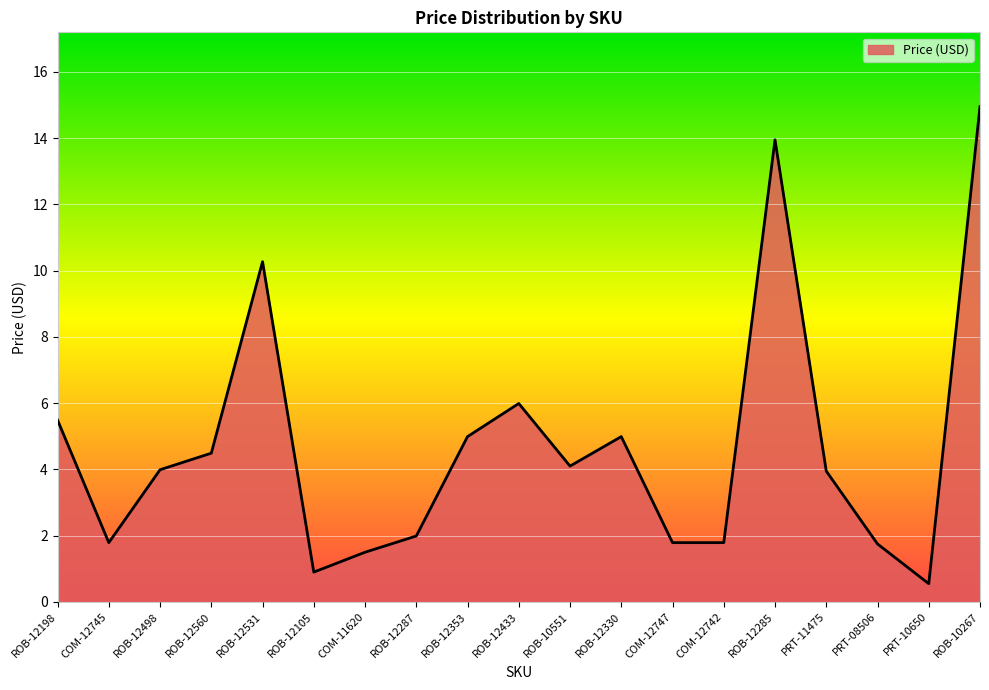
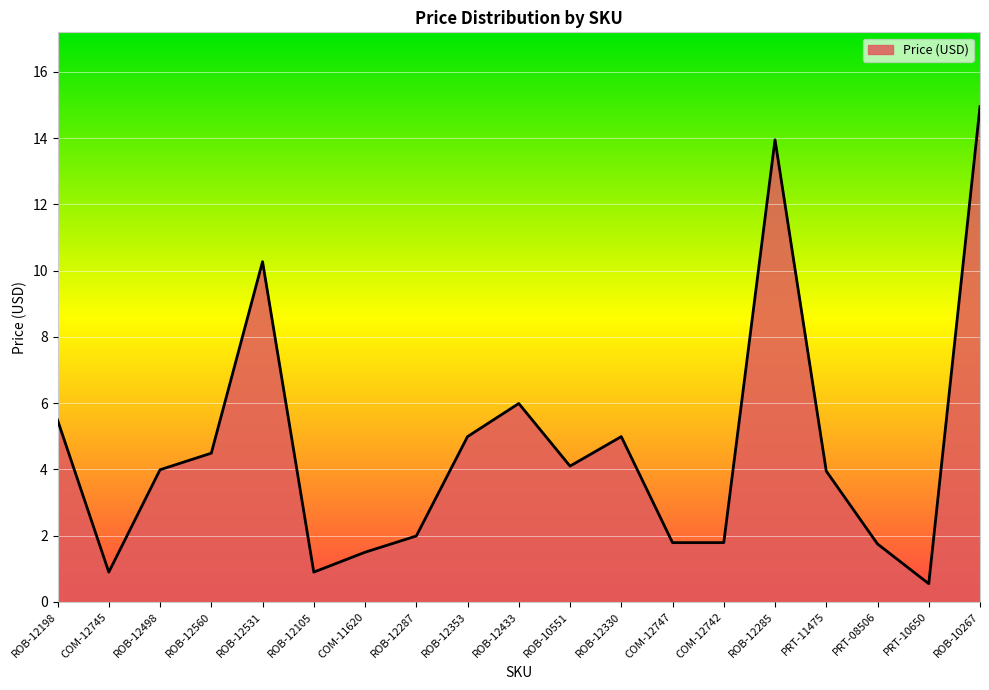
COM-12745: 1.8 -> 0.9
